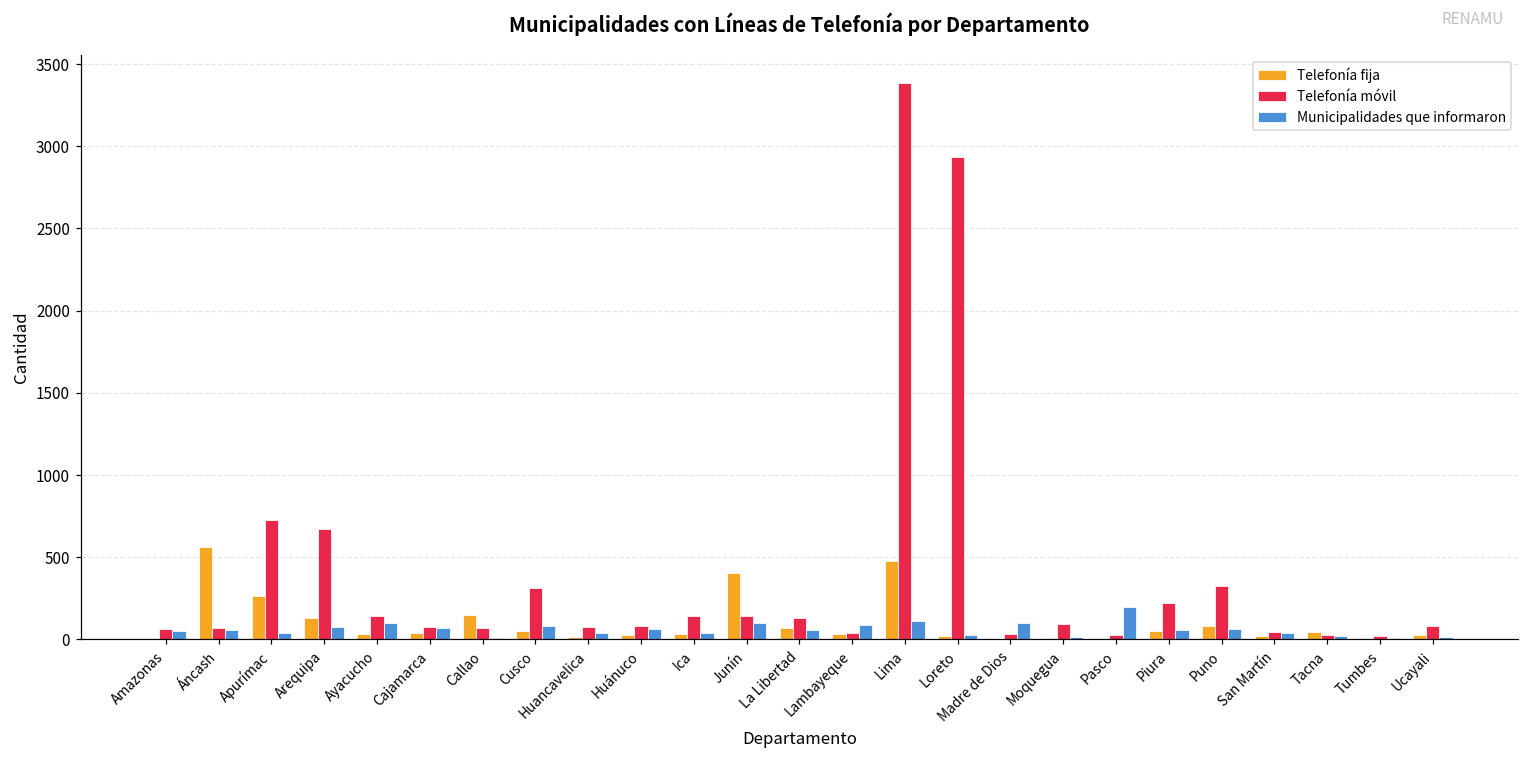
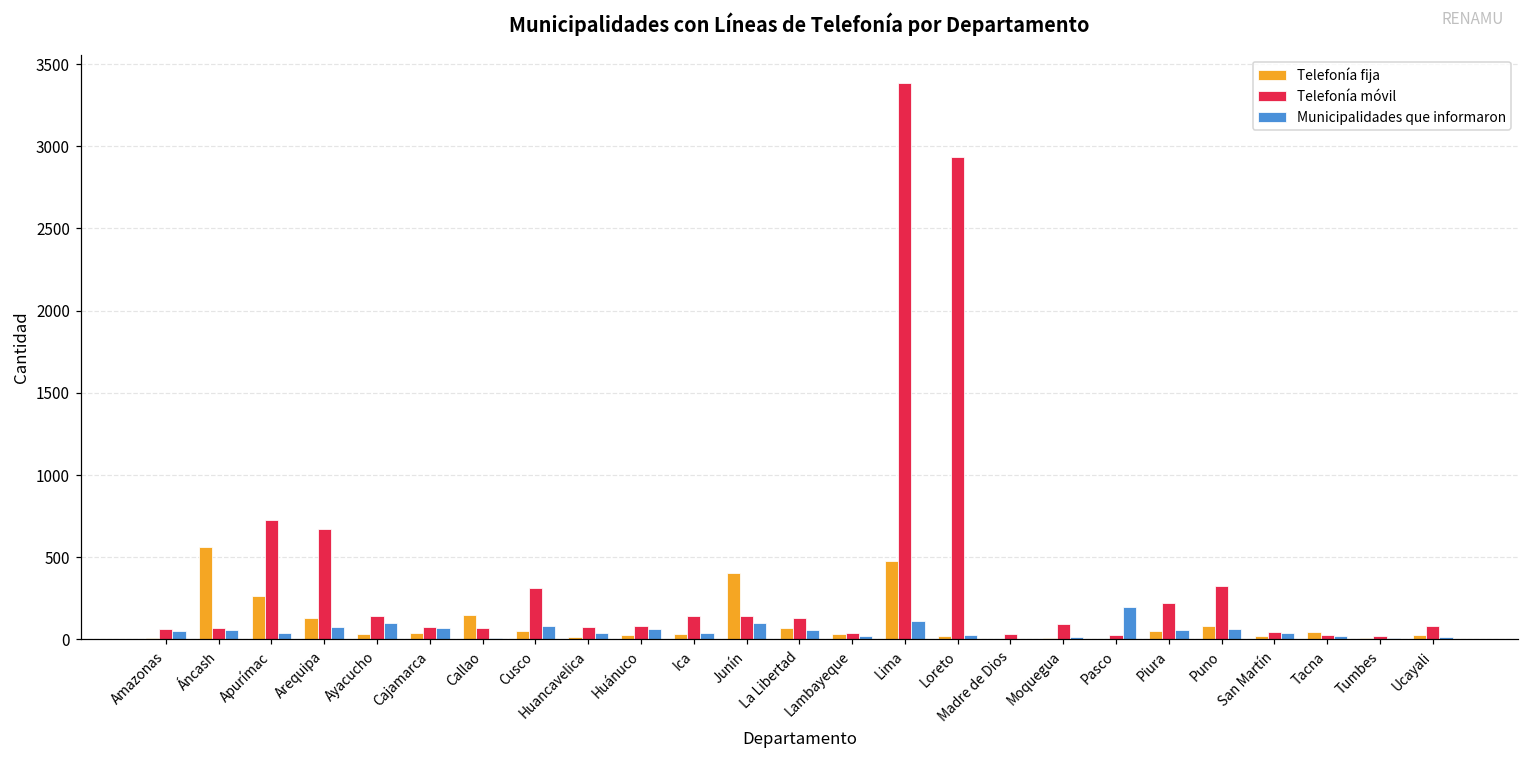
Municipalidades que informaron, Lambayeque: 90 -> 20
Municipalidades que informaron, Madre de Dios: 100 -> 10
